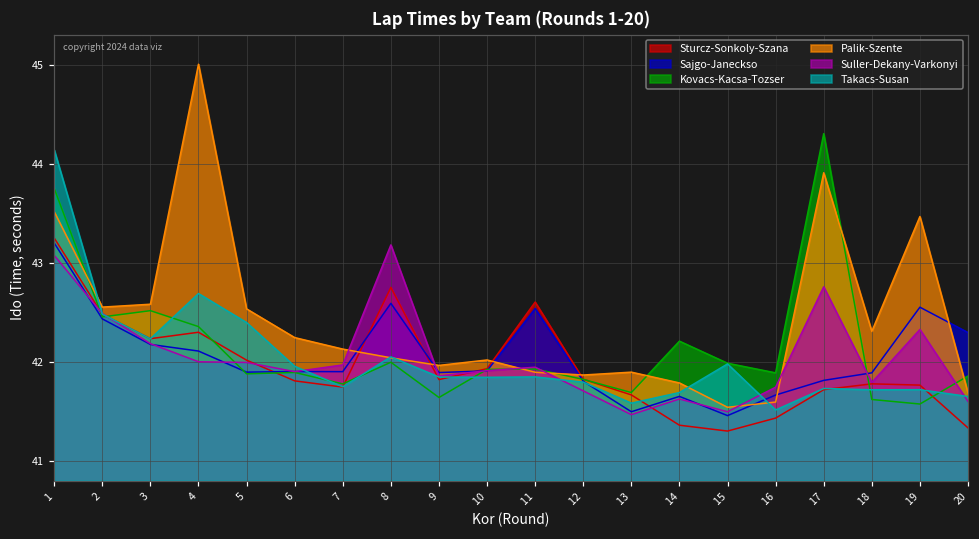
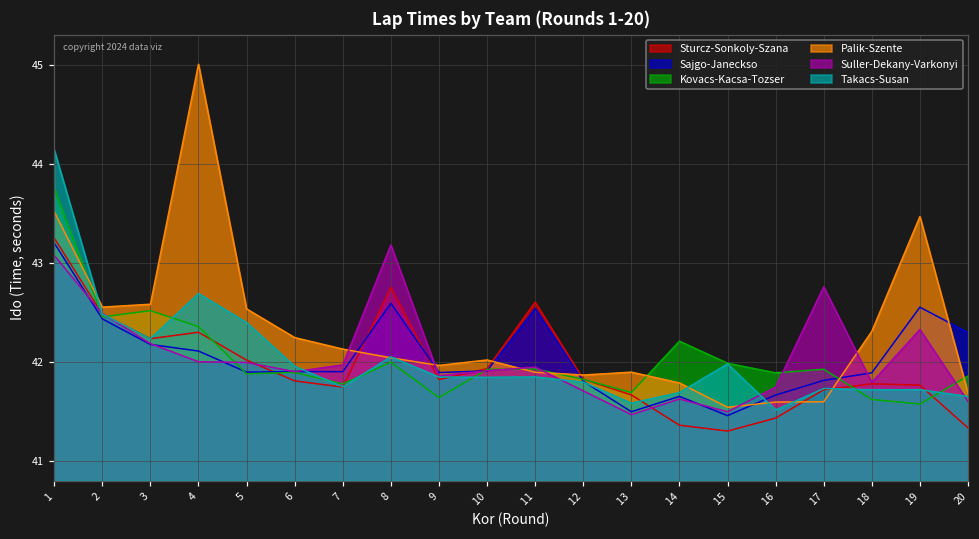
Kovacs-Kacsa-Tozser, 17: 44.3 -> 41.9
Palik-Szente, 17: 43.9 -> 41.6
